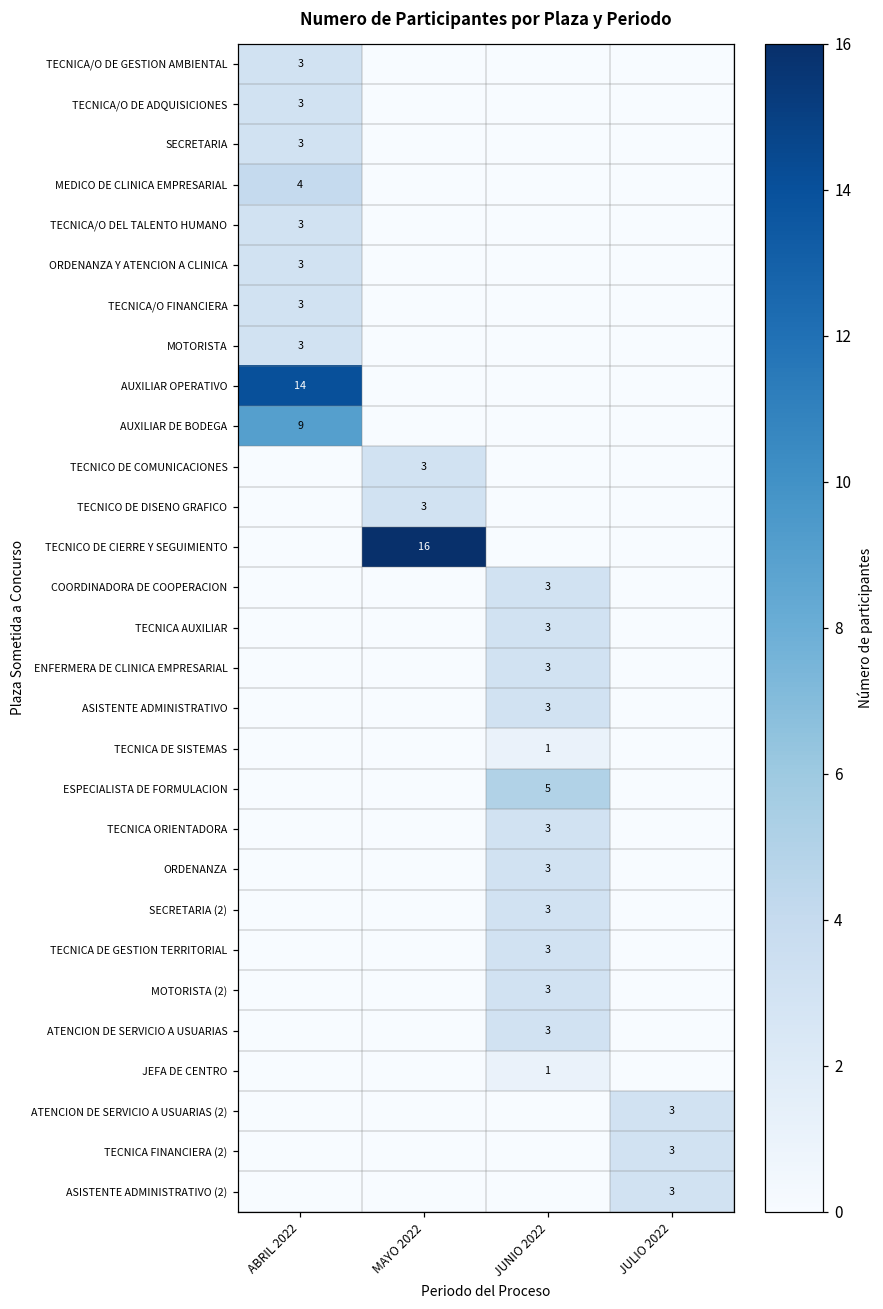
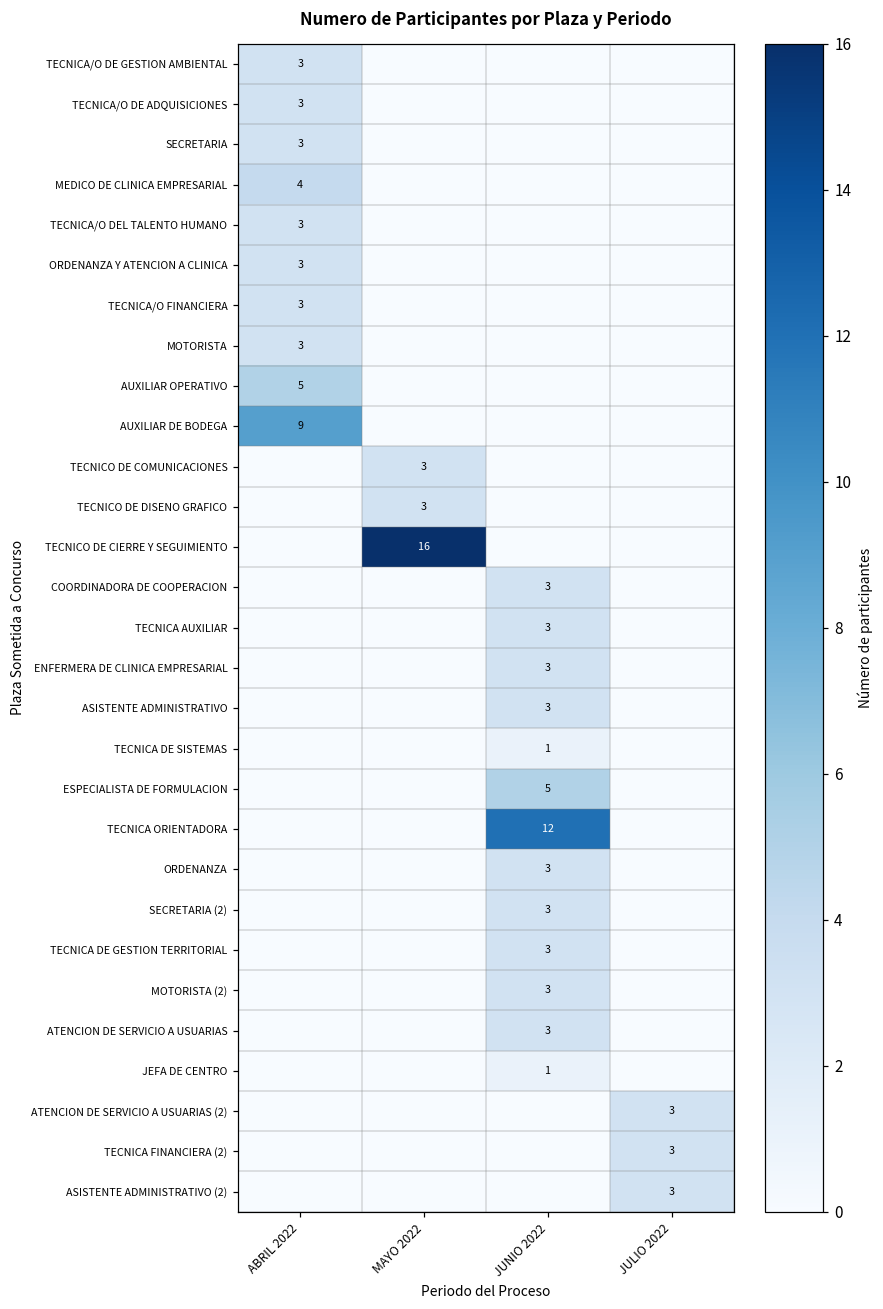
AUXILIAR OPERATIVO, ABRIL 2022: 14 -> 5
TECNICA ORIENTADORA, JUNIO 2022: 3 -> 12
